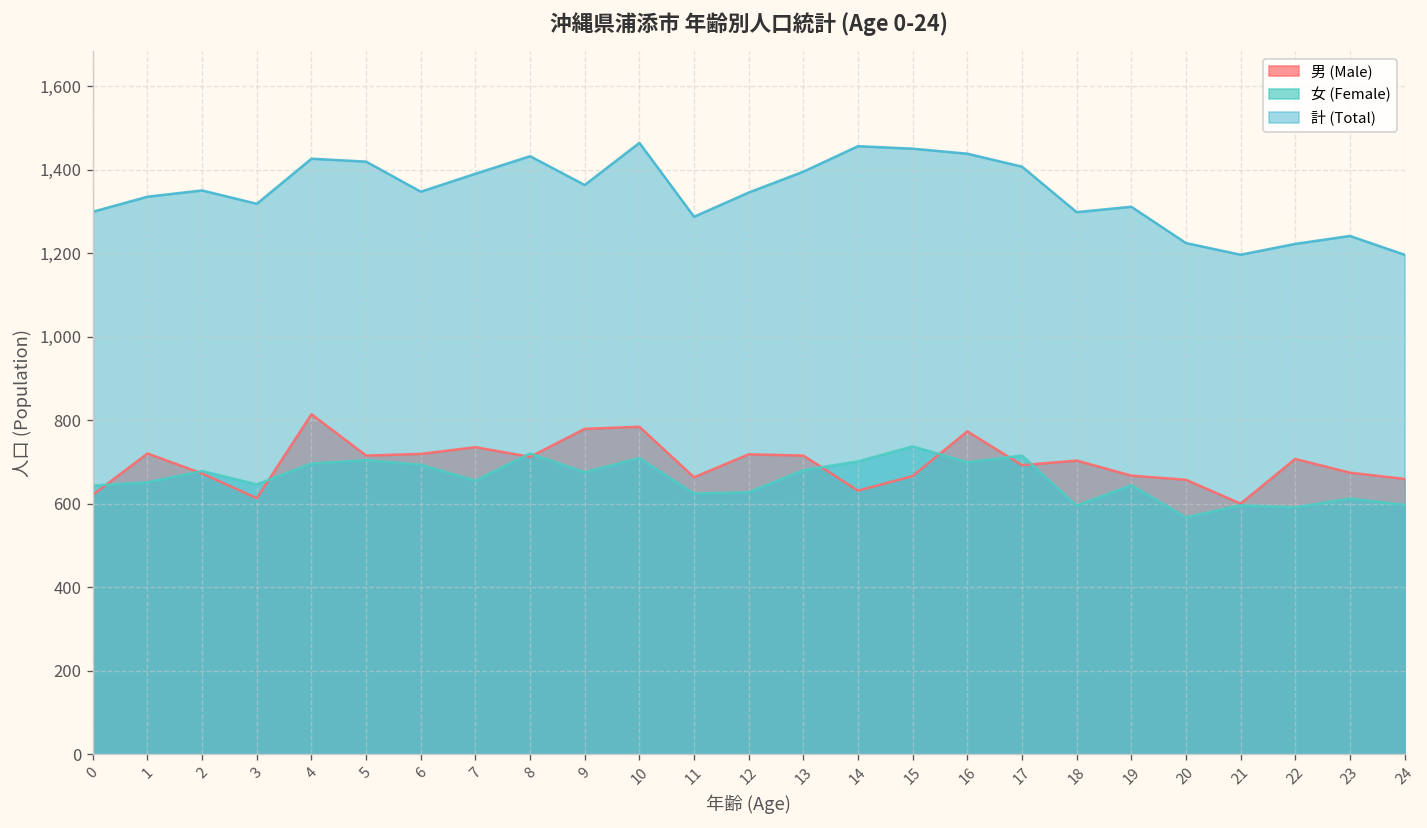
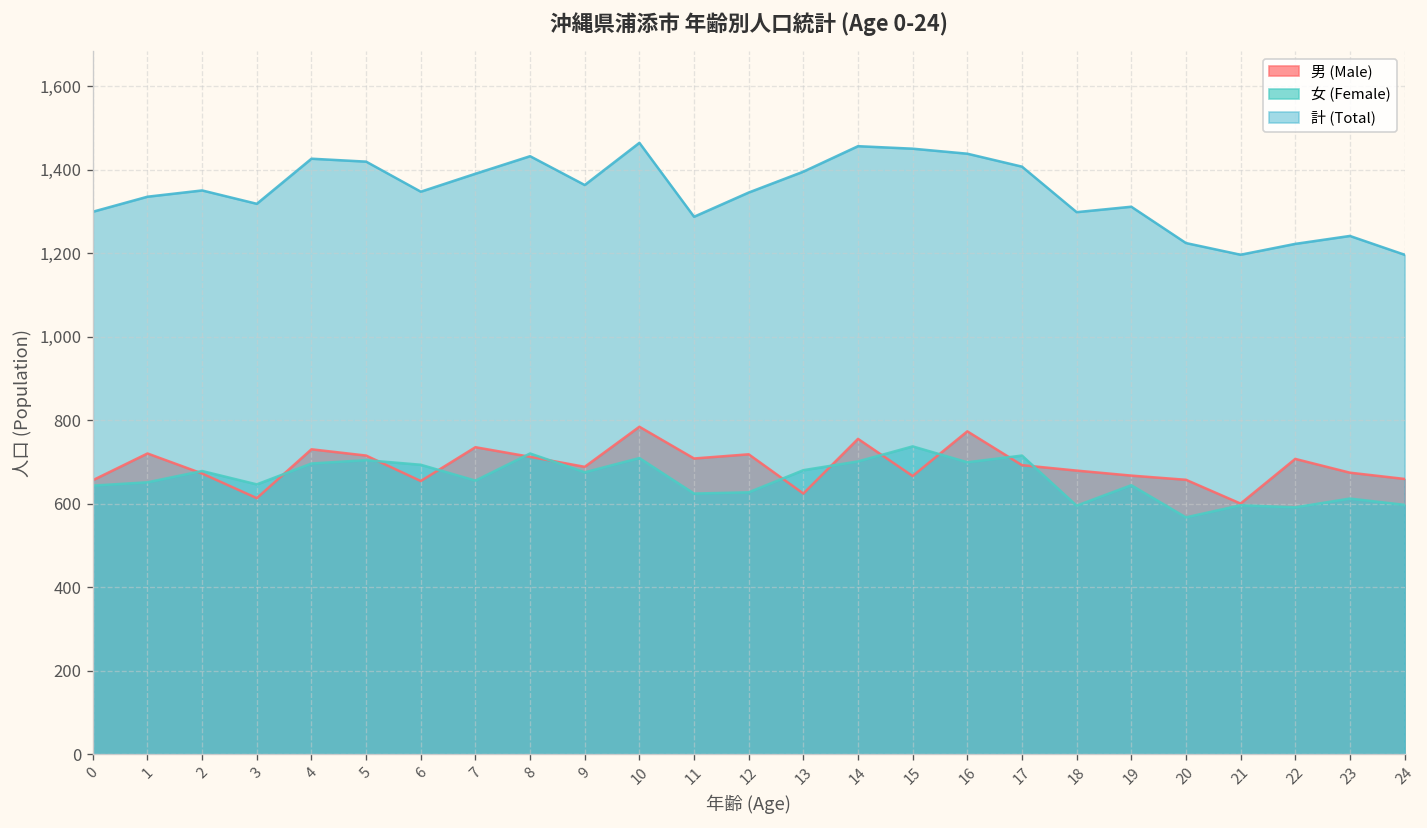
男 (Male), 0: 620 -> 660
男 (Male), 4: 810 -> 730
男 (Male), 6: 720 -> 650
男 (Male), 9: 780 -> 690
男 (Male), 11: 660 -> 710
男 (Male), 13: 720 -> 620
男 (Male), 14: 630 -> 760
男 (Male), 18: 700 -> 680
